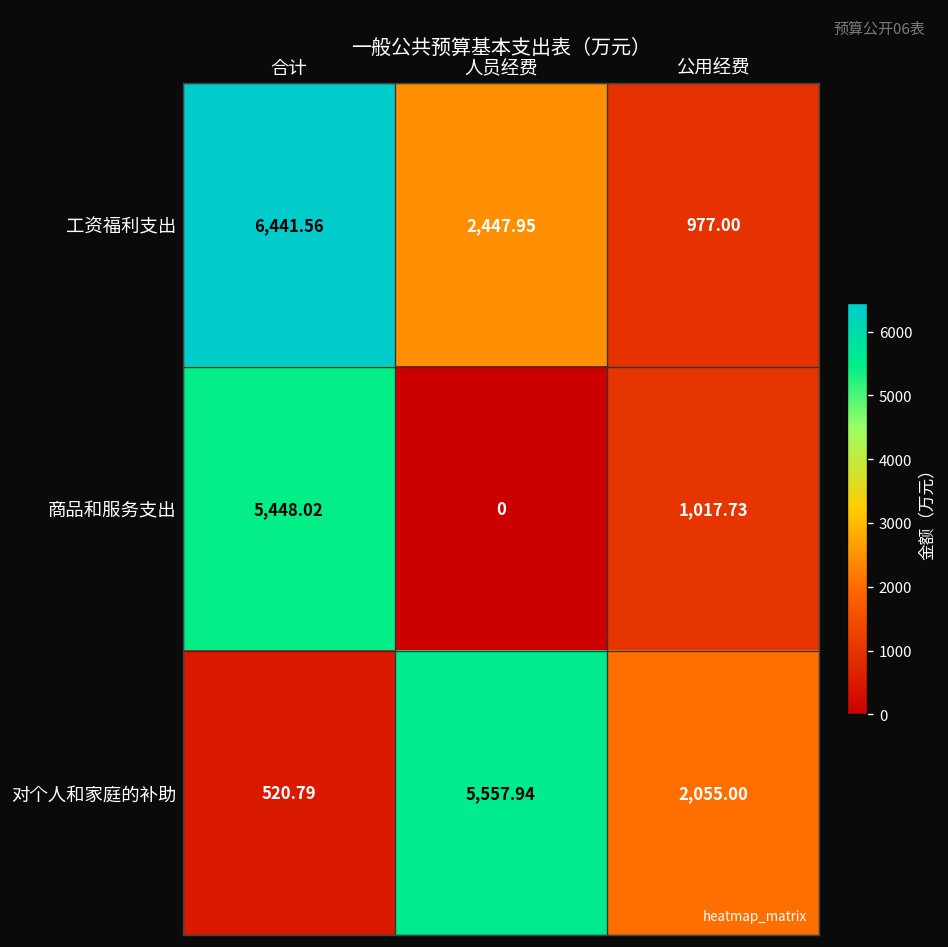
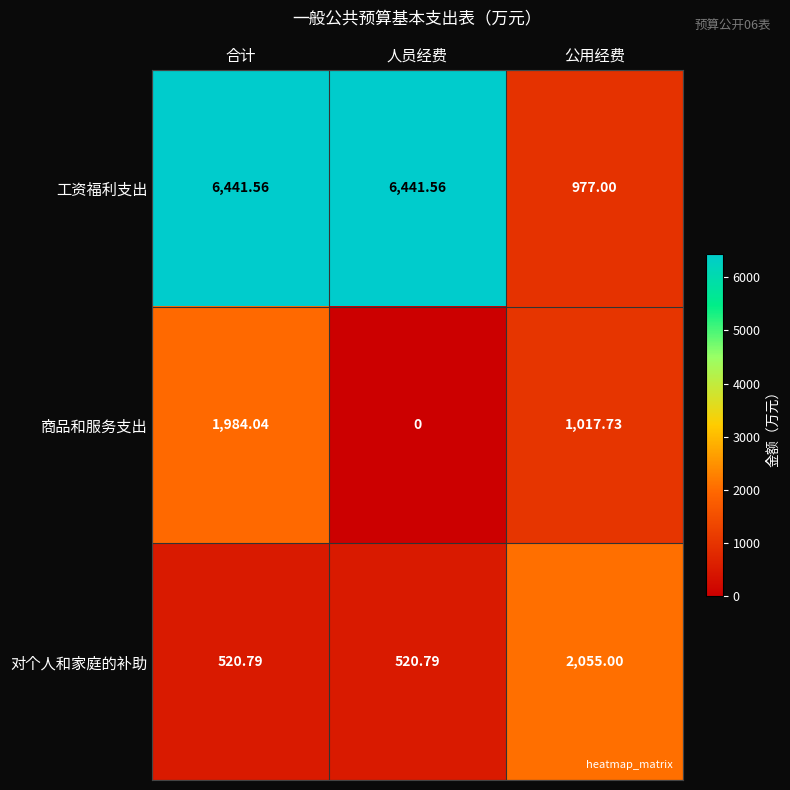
工资福利支出, 人员经费: 2,447.95 -> 6,441.56
商品和服务支出, 合计: 5,448.02 -> 1,984.04
对个人和家庭的补助, 人员经费: 5,557.94 -> 520.79
